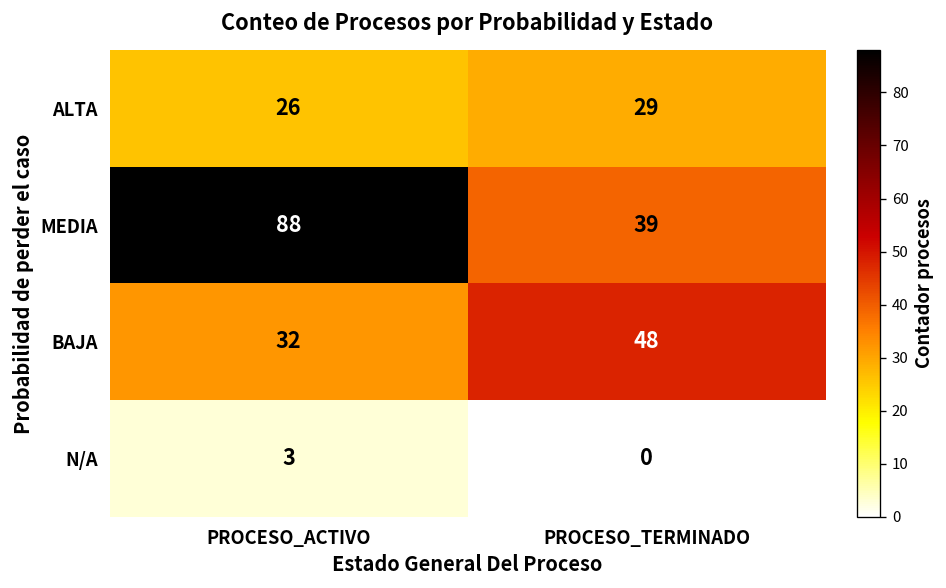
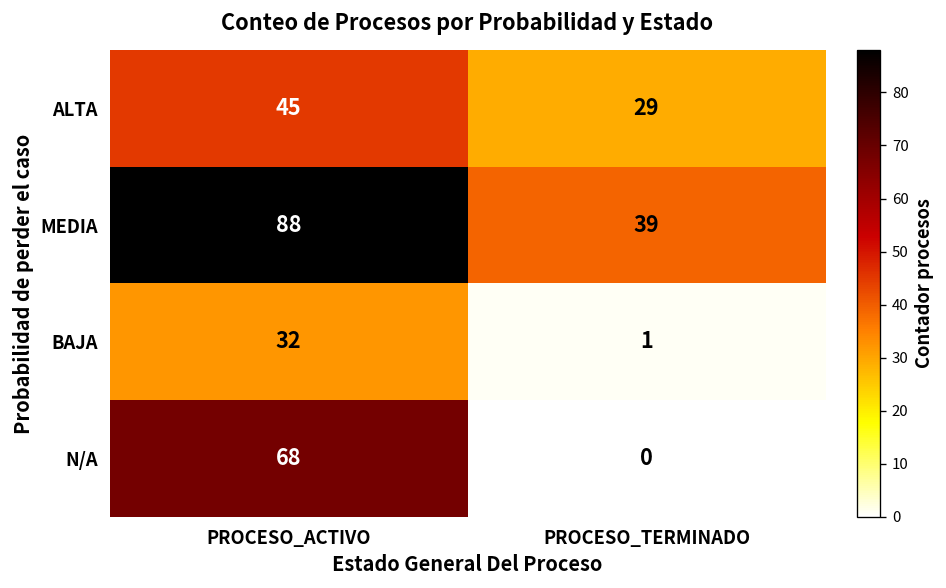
ALTA, PROCESO_ACTIVO: 26 -> 45
BAJA, PROCESO_TERMINADO: 48 -> 1
N/A, PROCESO_ACTIVO: 3 -> 68
